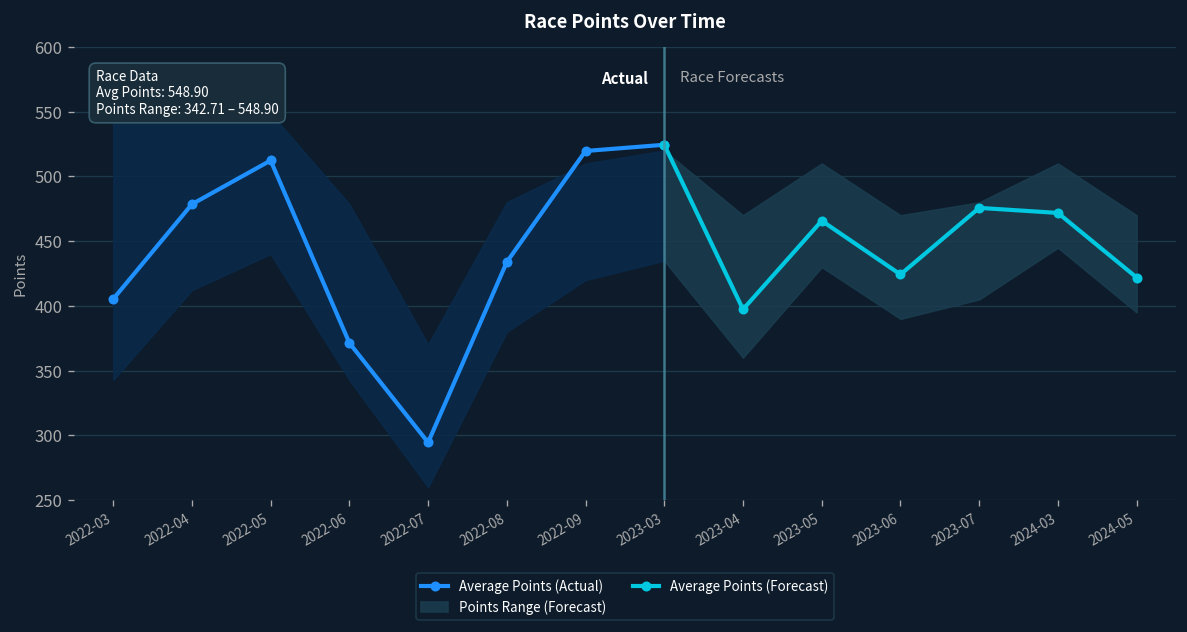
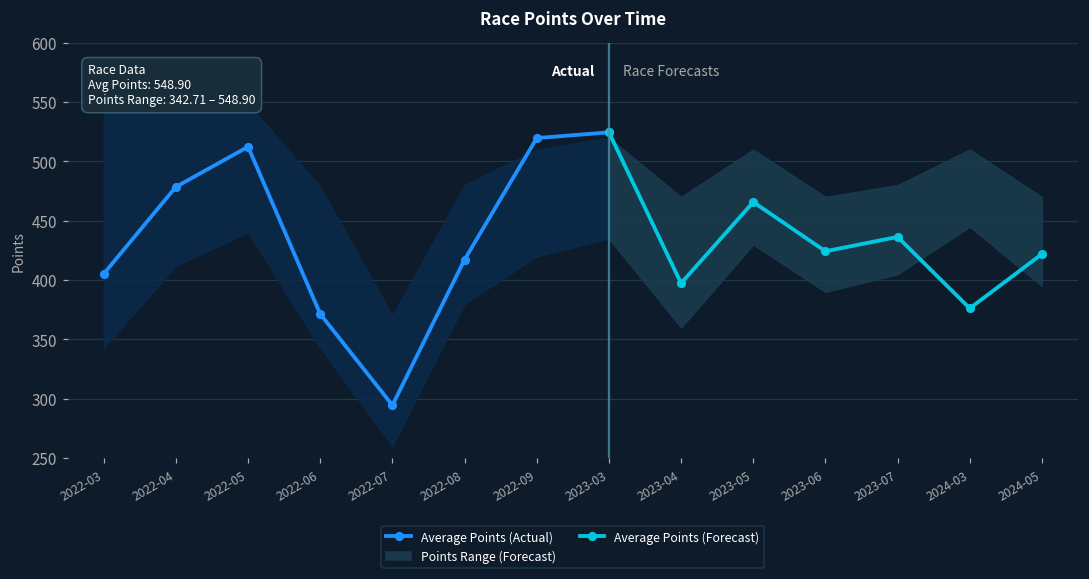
Average Points (Actual), 2022-08: 434 -> 417
Average Points (Forecast), 2023-07: 476 -> 436
Average Points (Forecast), 2024-03: 472 -> 376
